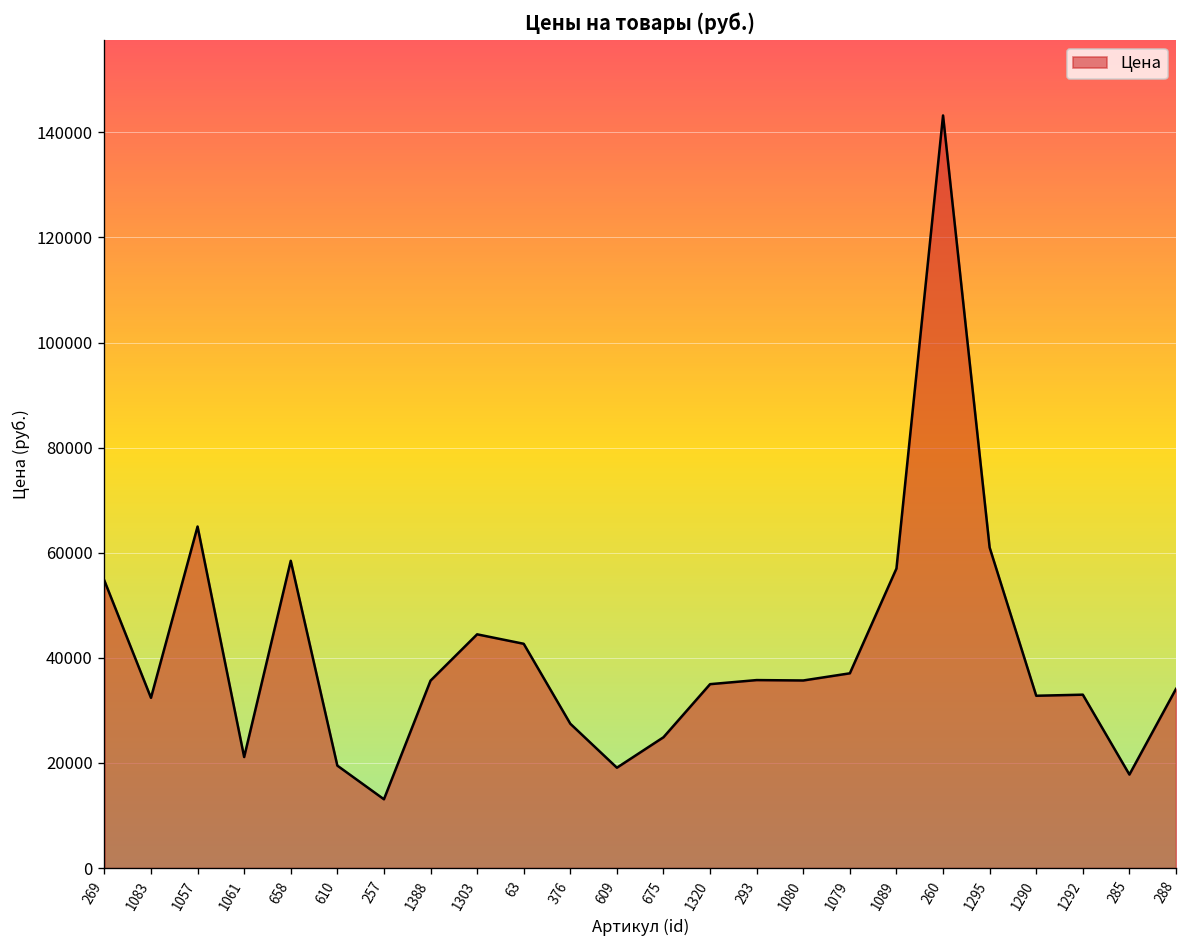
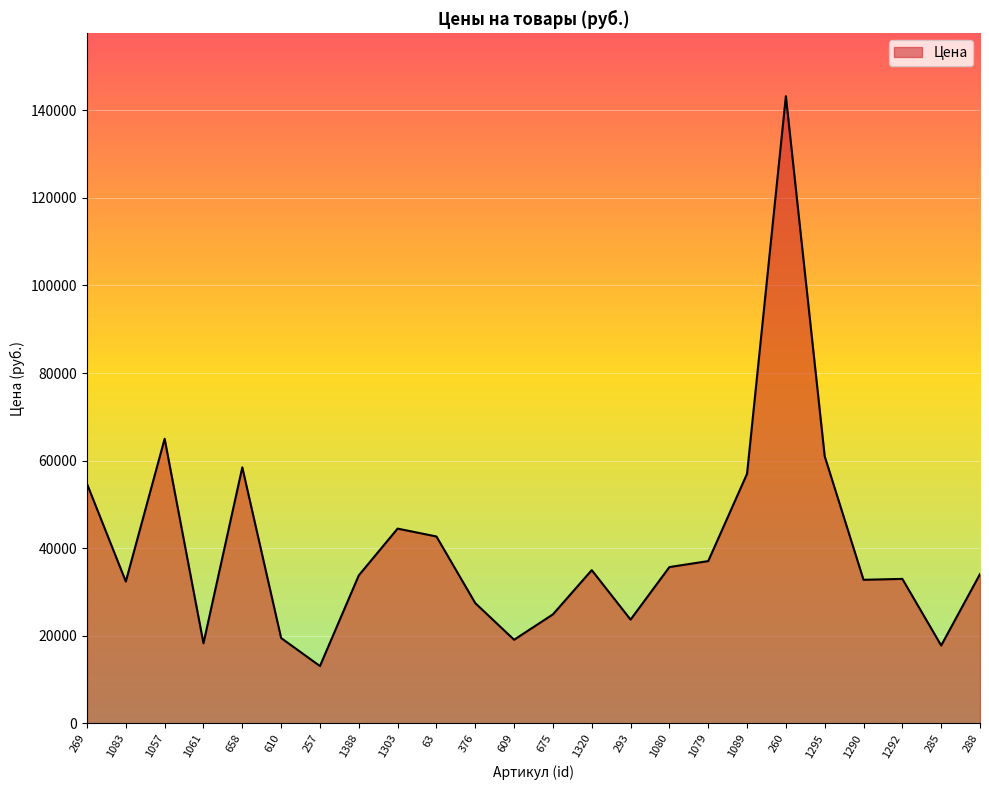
1061: 21000 -> 18000
1388: 36000 -> 34000
293: 36000 -> 24000
